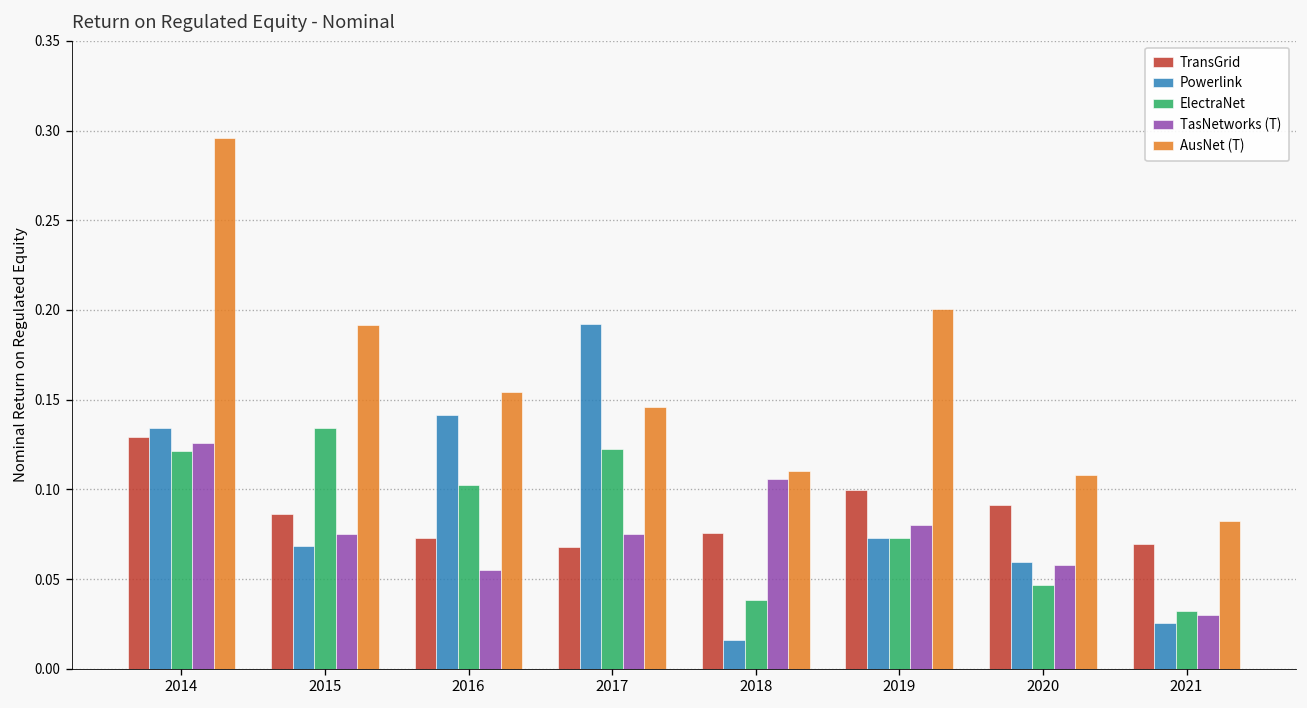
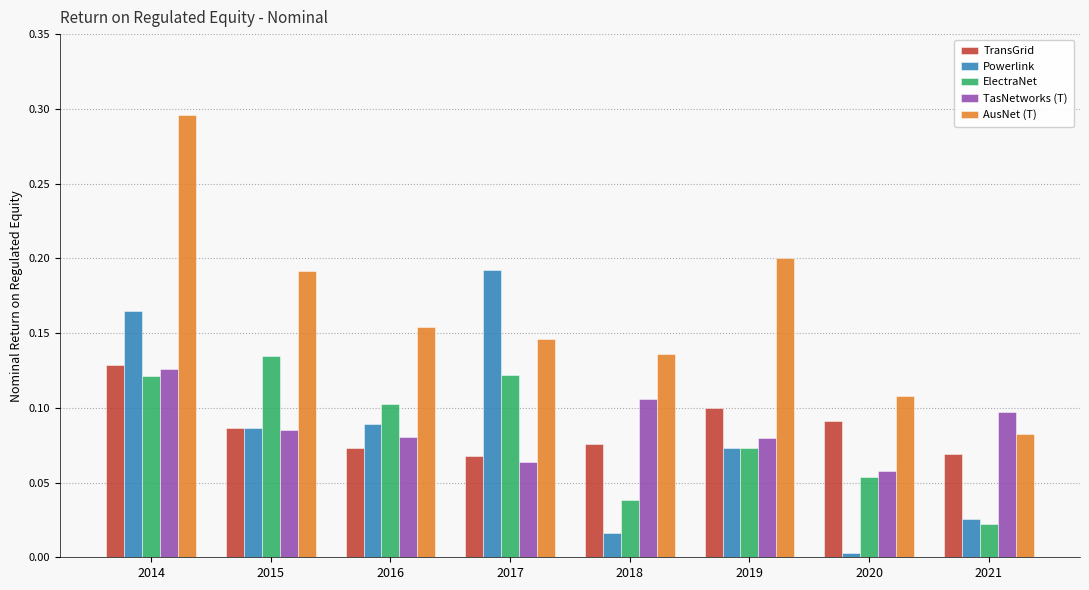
Powerlink, 2014: 0.134 -> 0.165
Powerlink, 2015: 0.068 -> 0.086
TasNetworks (T), 2015: 0.075 -> 0.085
Powerlink, 2016: 0.142 -> 0.089
TasNetworks (T), 2016: 0.055 -> 0.080
TasNetworks (T), 2017: 0.075 -> 0.064
AusNet (T), 2018: 0.111 -> 0.136
Powerlink, 2020: 0.059 -> 0.003
ElectraNet, 2020: 0.047 -> 0.054
ElectraNet, 2021: 0.032 -> 0.022
TasNetworks (T), 2021: 0.030 -> 0.097
